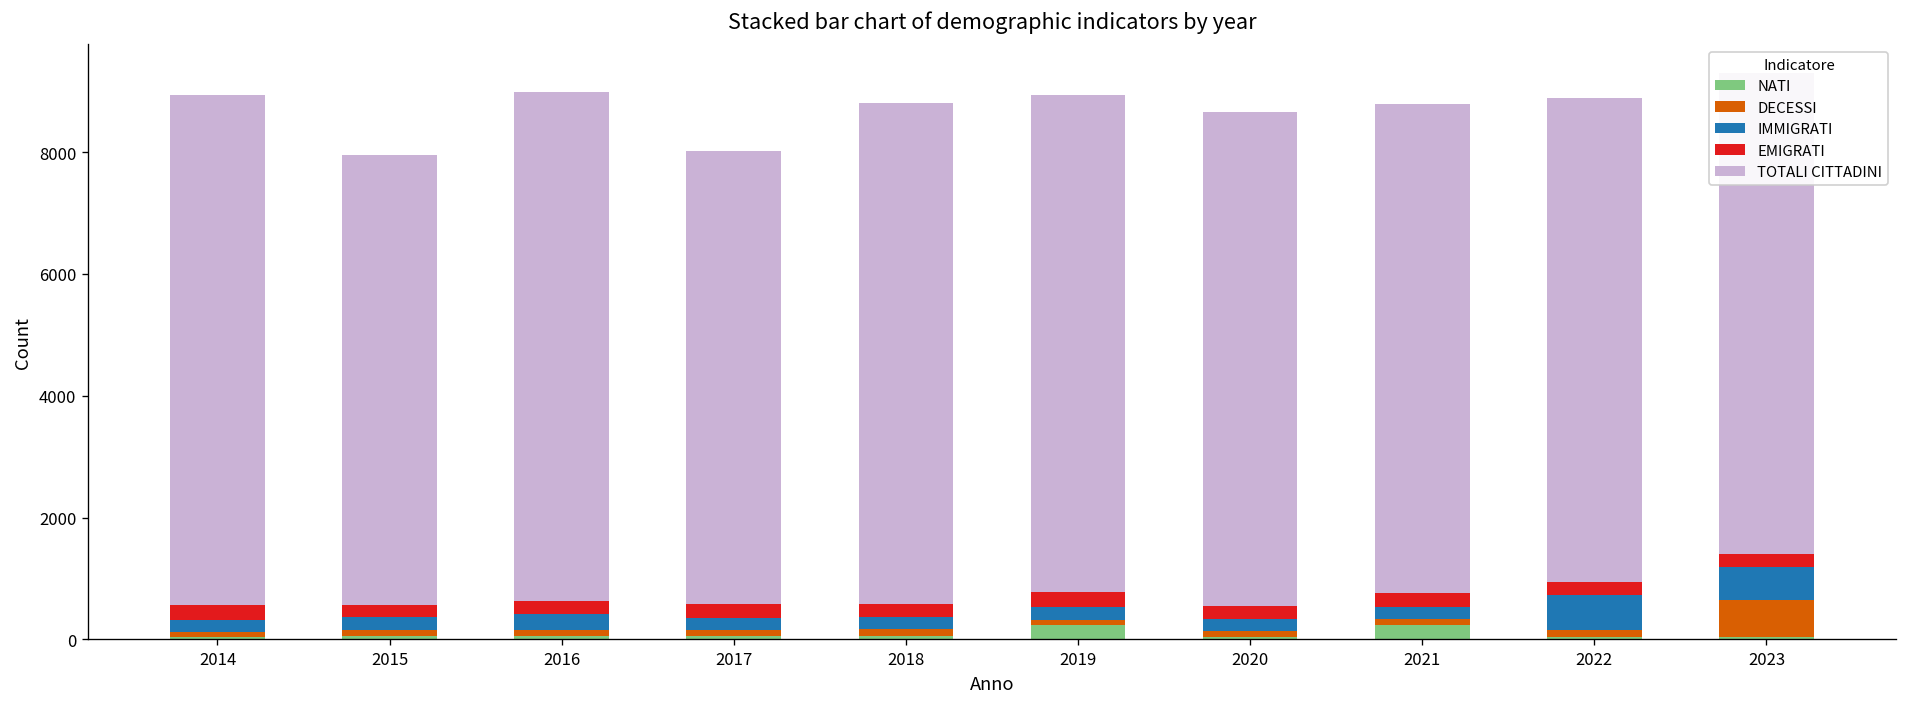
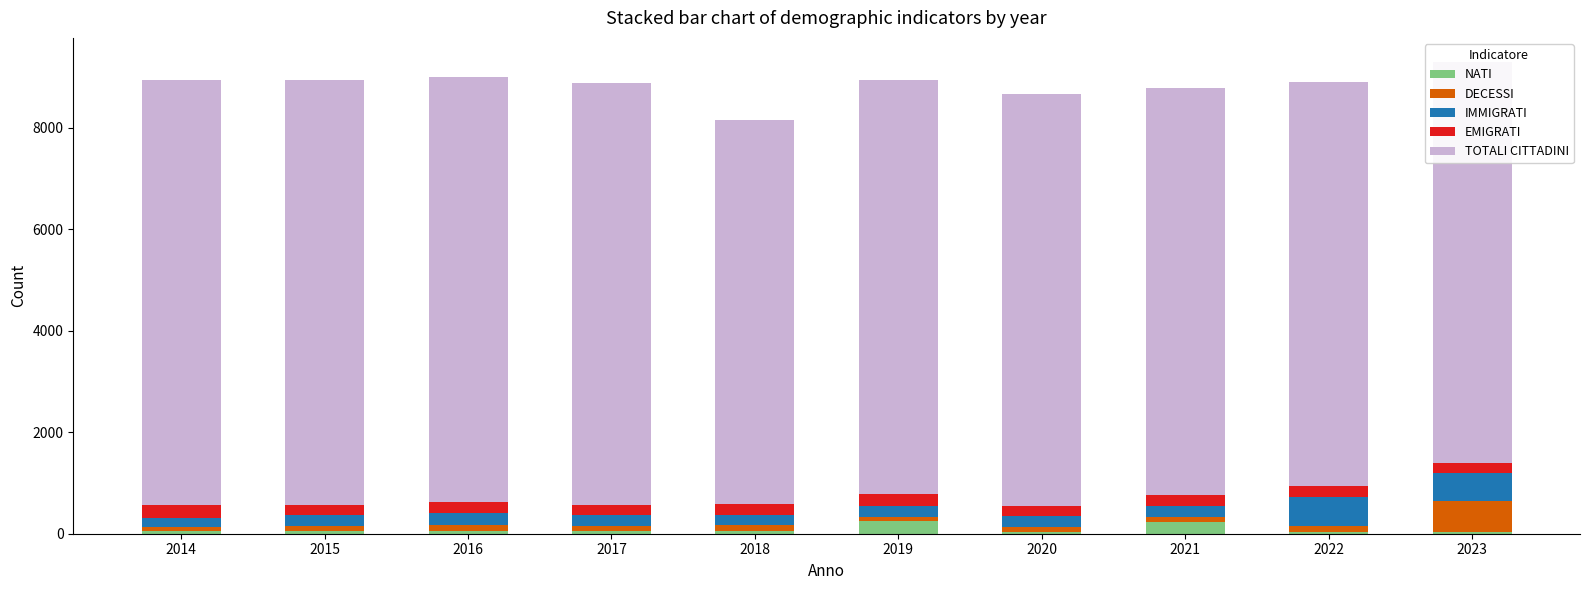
TOTALI CITTADINI, 2015: 7400 -> 8400
TOTALI CITTADINI, 2017: 7400 -> 8300
TOTALI CITTADINI, 2018: 8200 -> 7600
